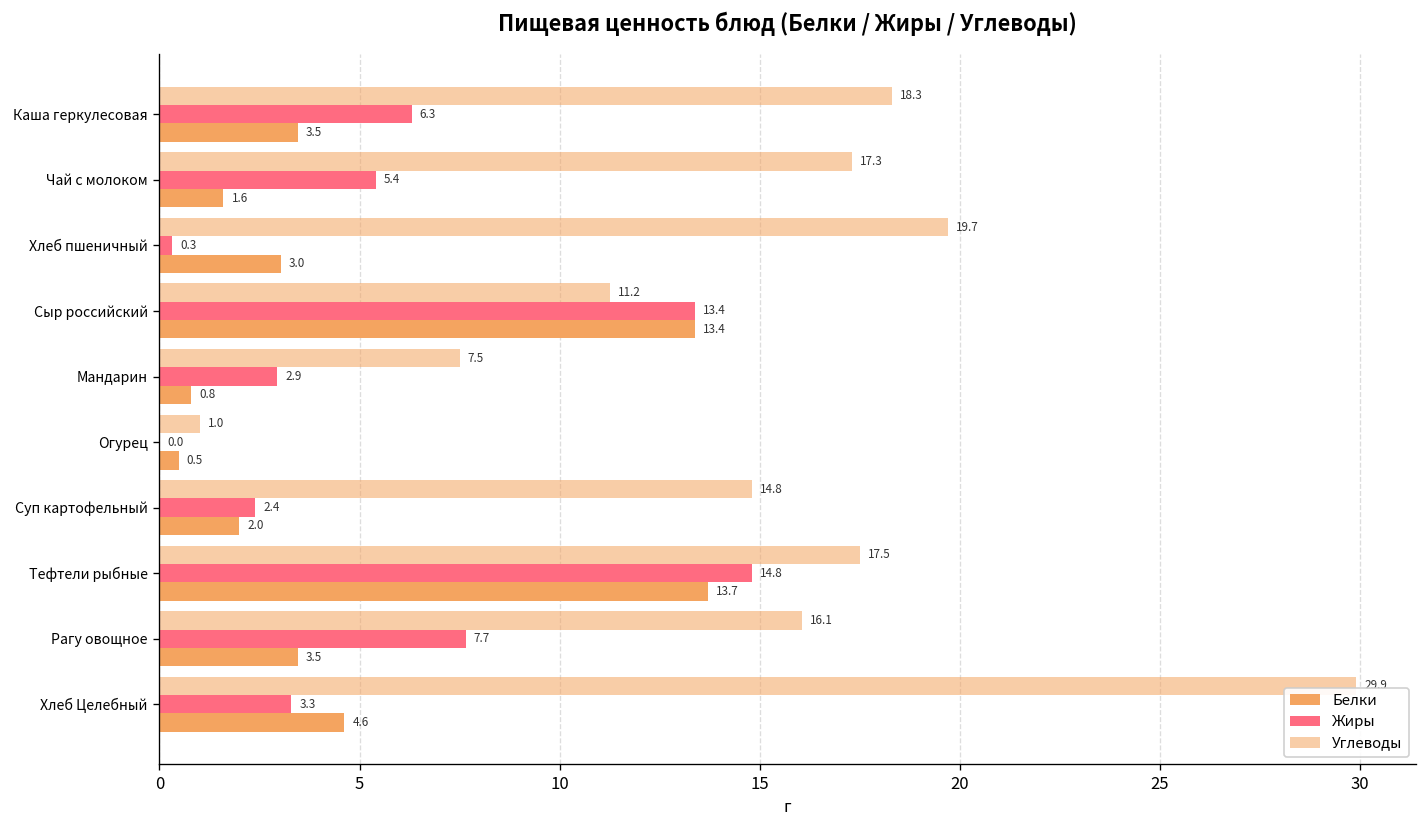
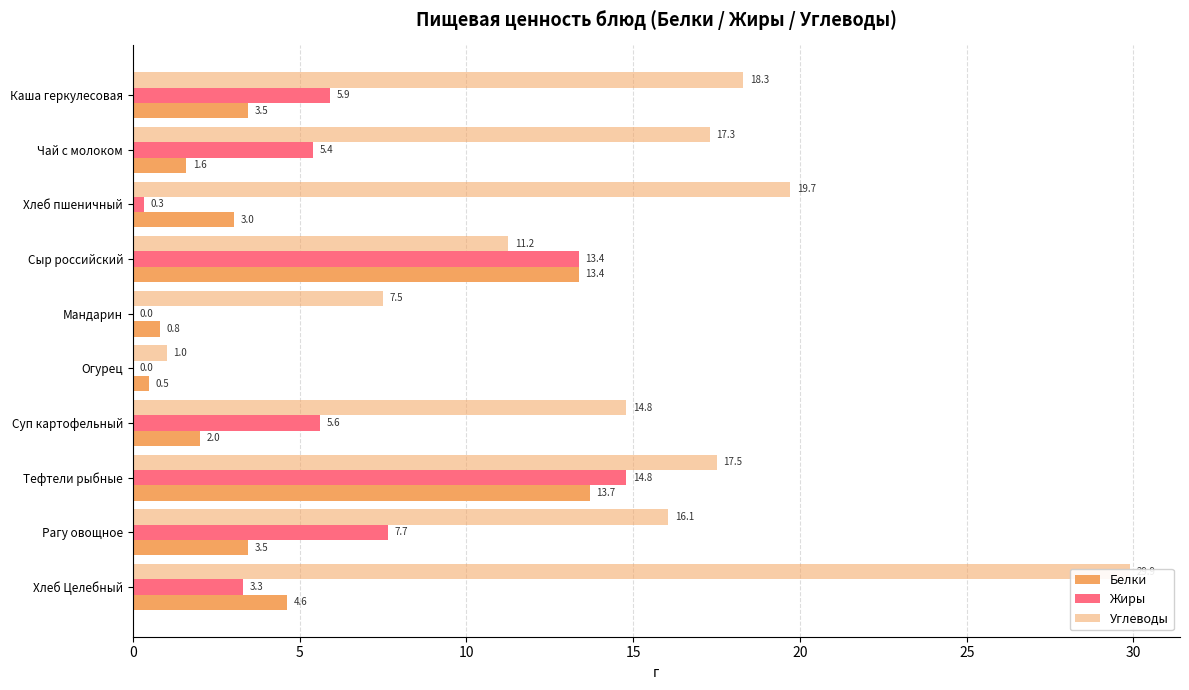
Жиры, Каша геркулесовая: 6.3 -> 5.9
Жиры, Мандарин: 2.9 -> 0.0
Жиры, Суп картофельный: 2.4 -> 5.6
